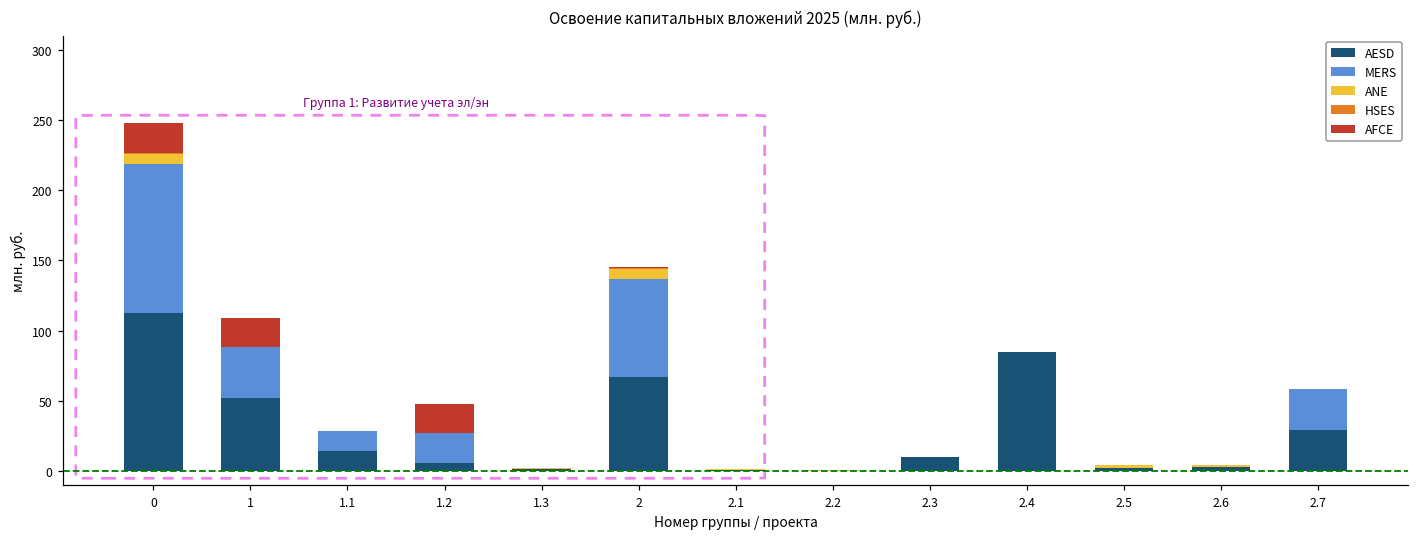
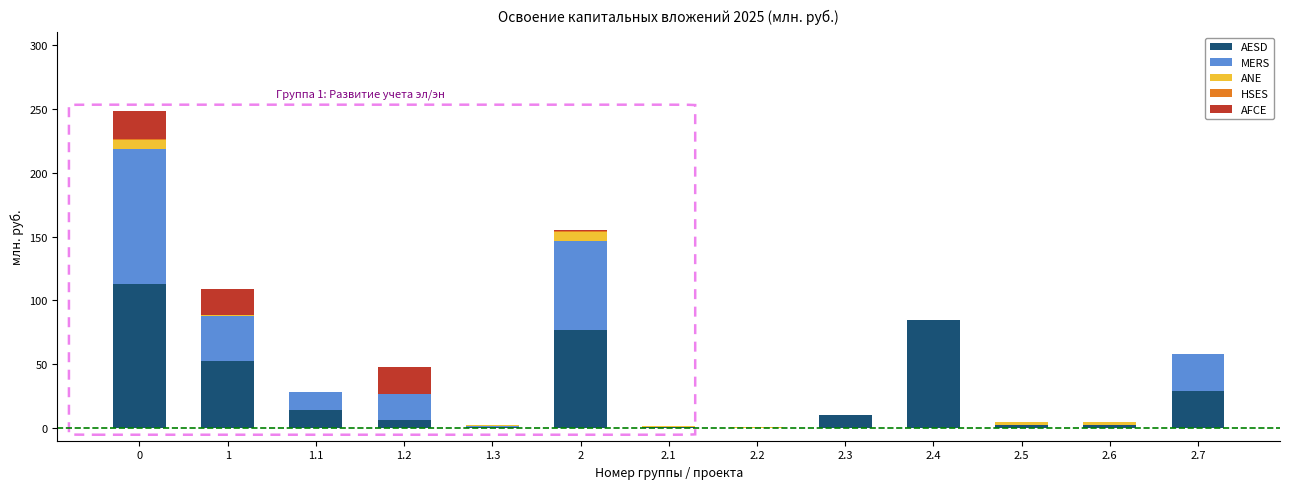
AESD, 2: 67 -> 77
